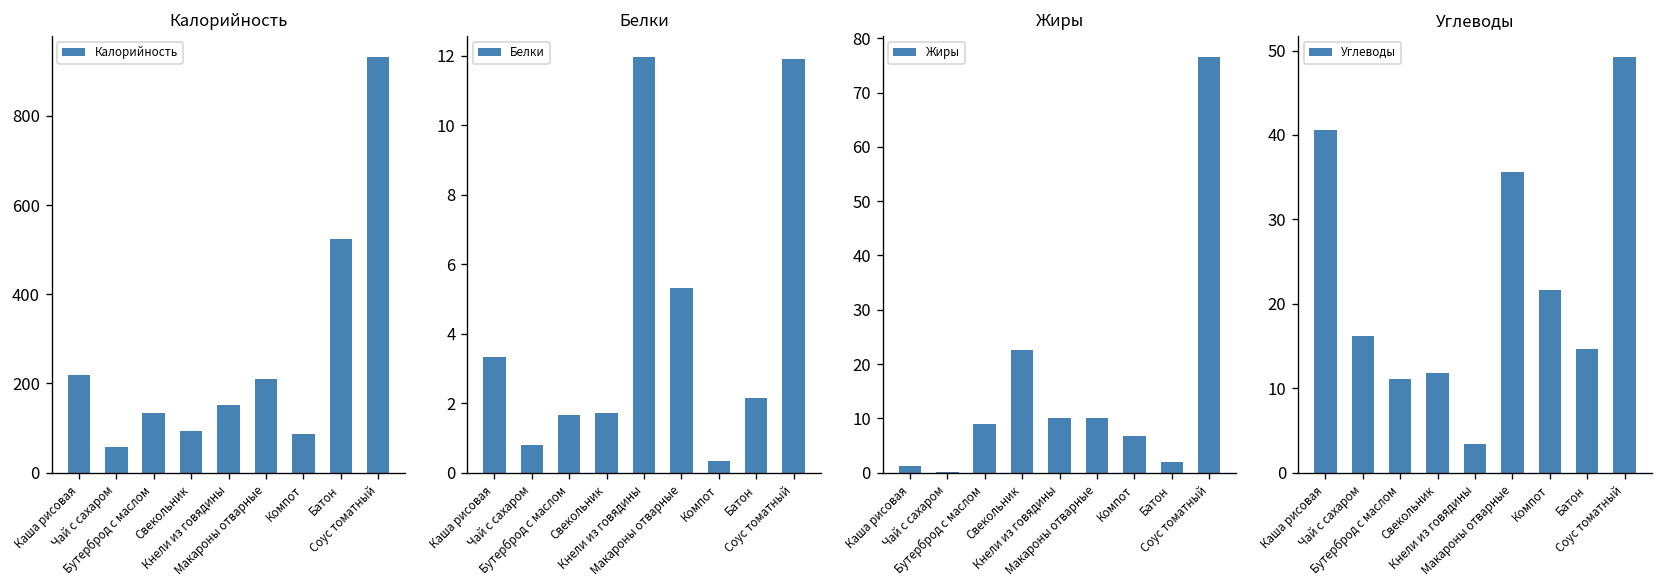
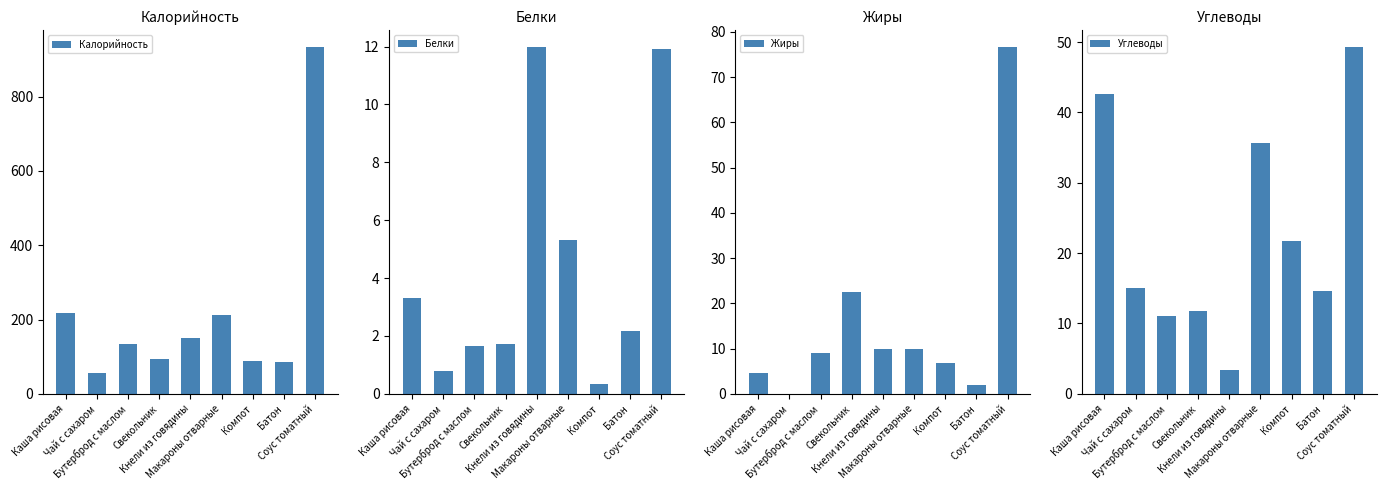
Калорийность, Батон: 520 -> 90
Жиры, Каша рисовая: 1 -> 5
Углеводы, Каша рисовая: 41 -> 43
Углеводы, Чай с сахаром: 16 -> 15
